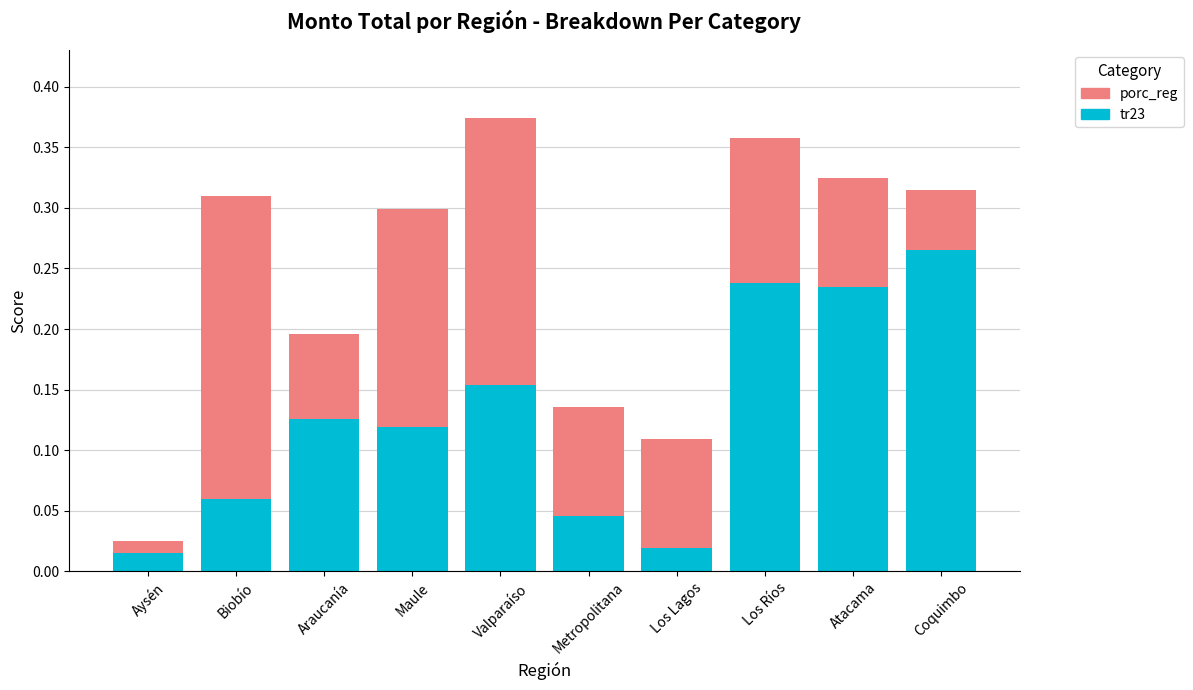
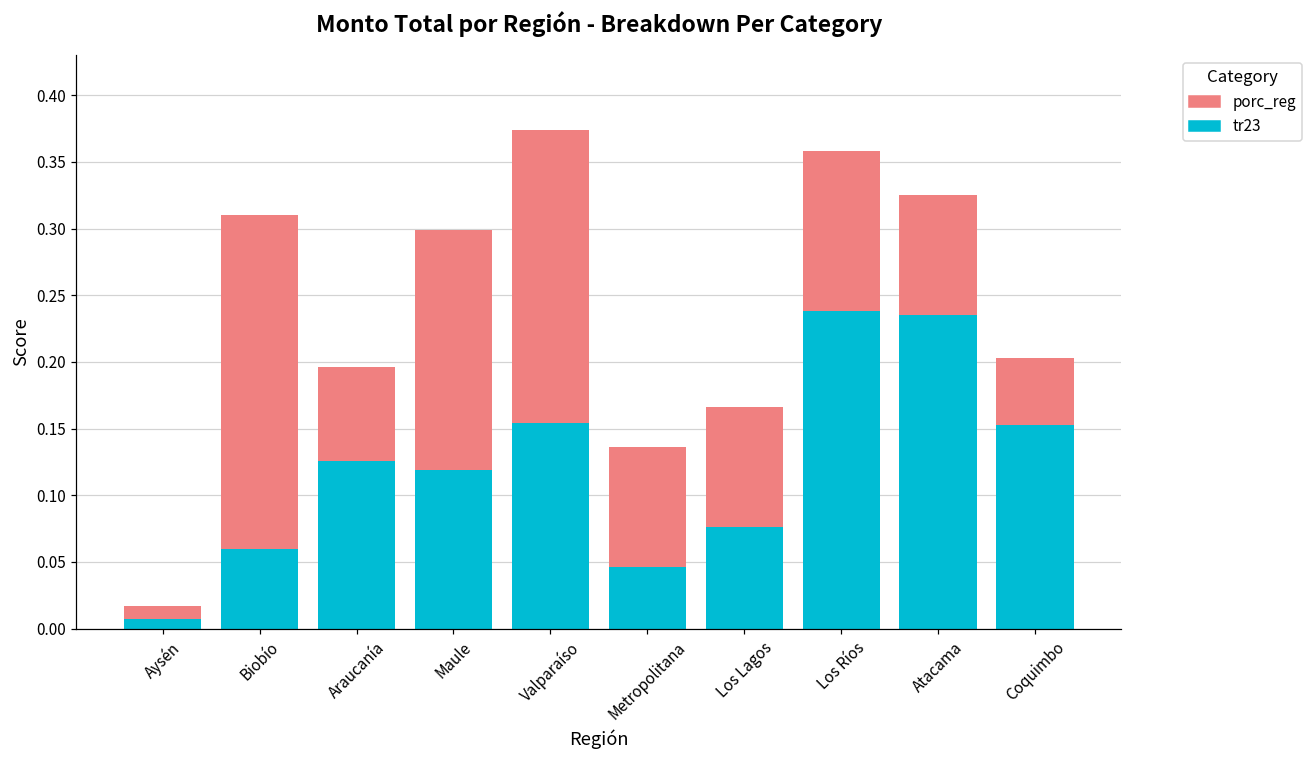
tr23, Aysén: 0.015 -> 0.007
tr23, Los Lagos: 0.019 -> 0.076
tr23, Coquimbo: 0.265 -> 0.153
